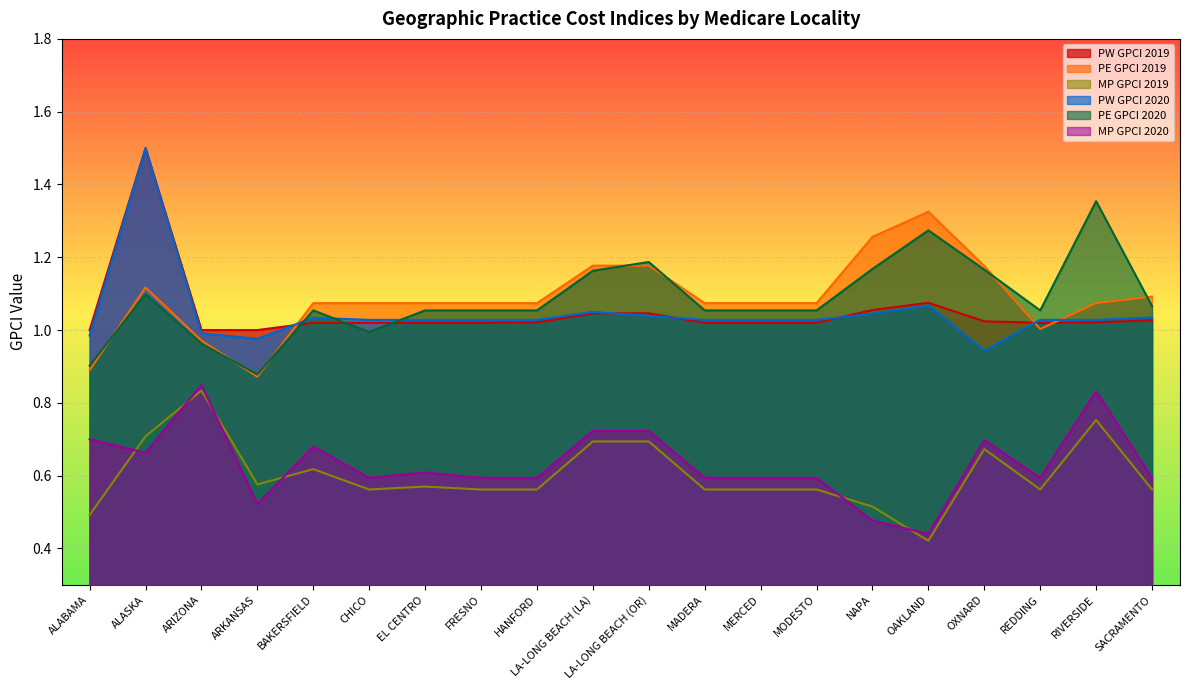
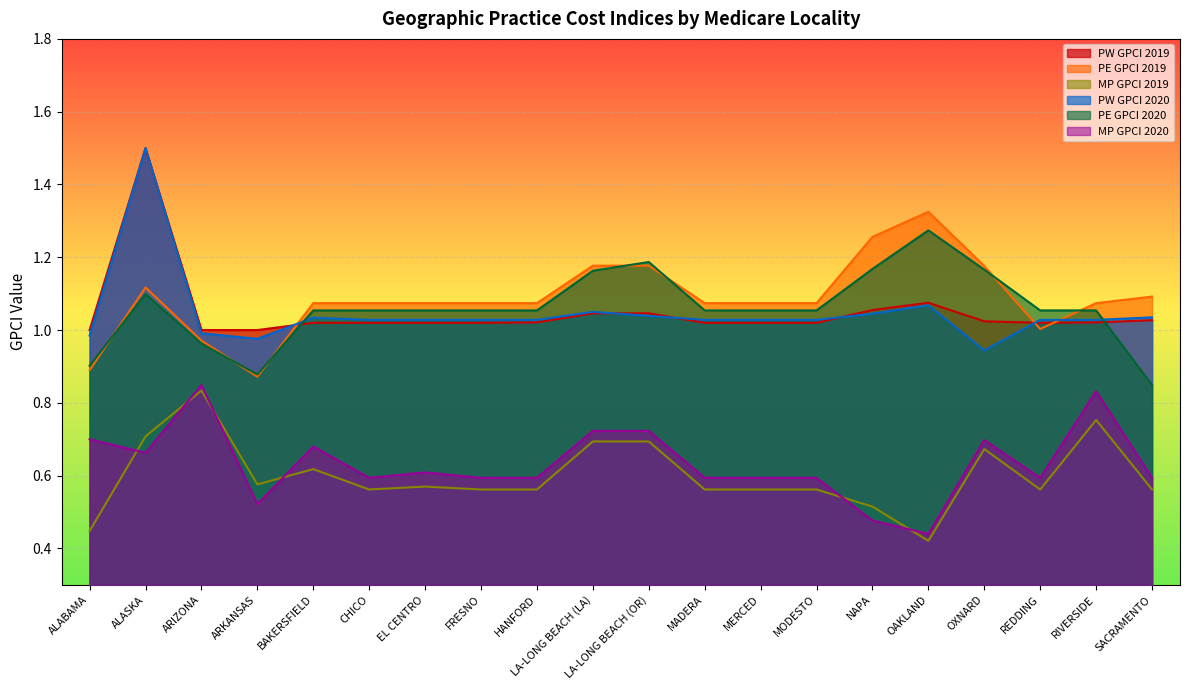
MP GPCI 2019, ALABAMA: 0.49 -> 0.45
PE GPCI 2020, CHICO: 1.00 -> 1.05
PE GPCI 2020, RIVERSIDE: 1.35 -> 1.05
PE GPCI 2020, SACRAMENTO: 1.07 -> 0.85
